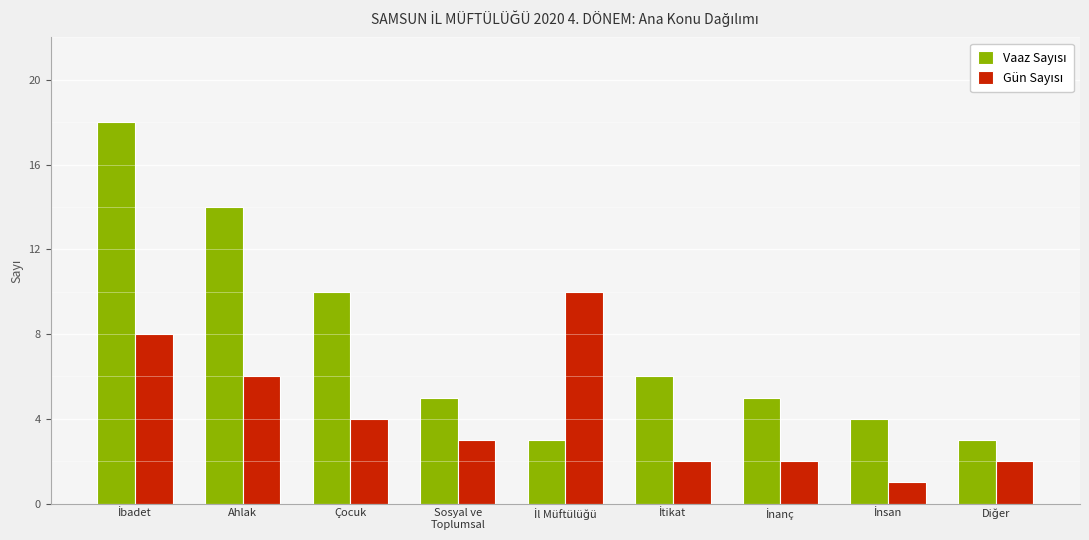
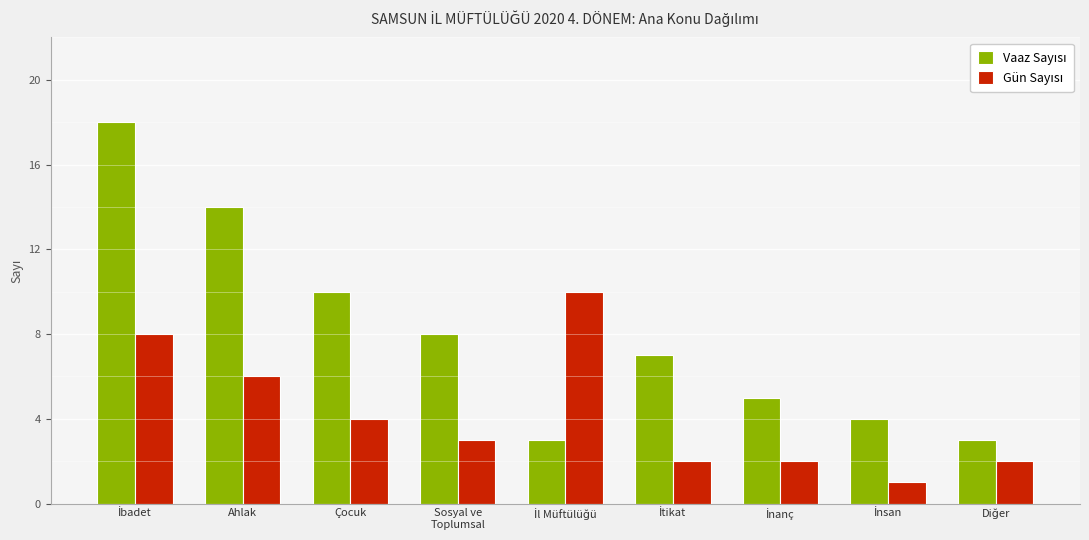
Vaaz Sayısı, Sosyal ve Toplumsal: 5 -> 8
Vaaz Sayısı, İtikat: 6 -> 7
